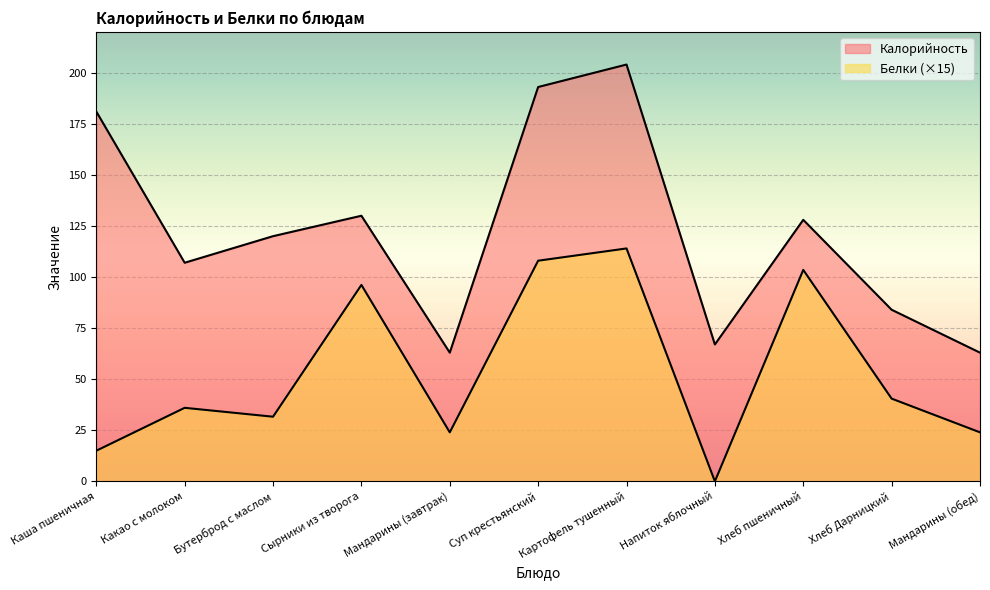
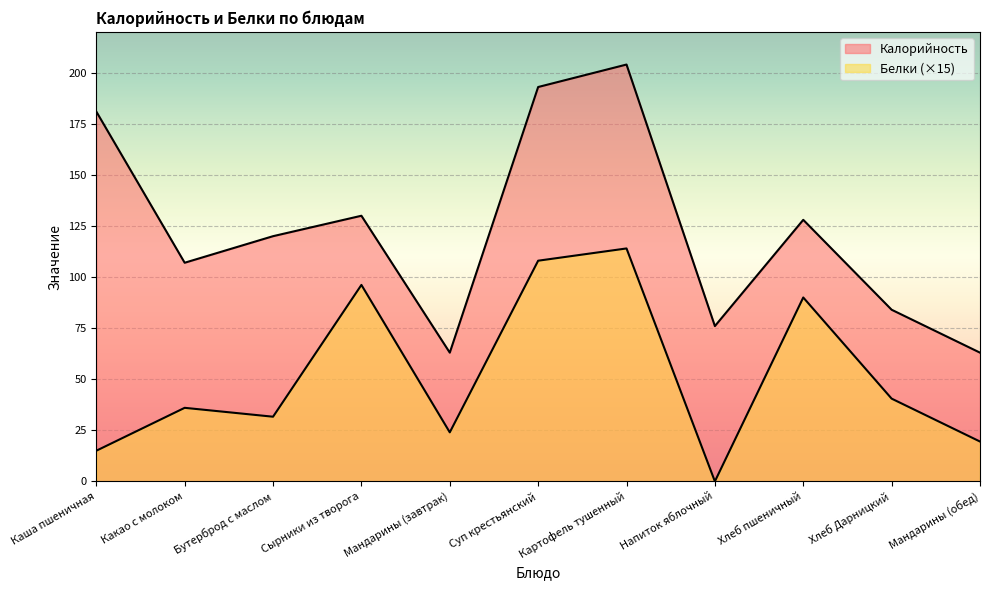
Калорийность, Напиток яблочный: 67 -> 76
Белки (×15), Хлеб пшеничный: 104 -> 90
Белки (×15), Мандарины (обед): 24 -> 20
